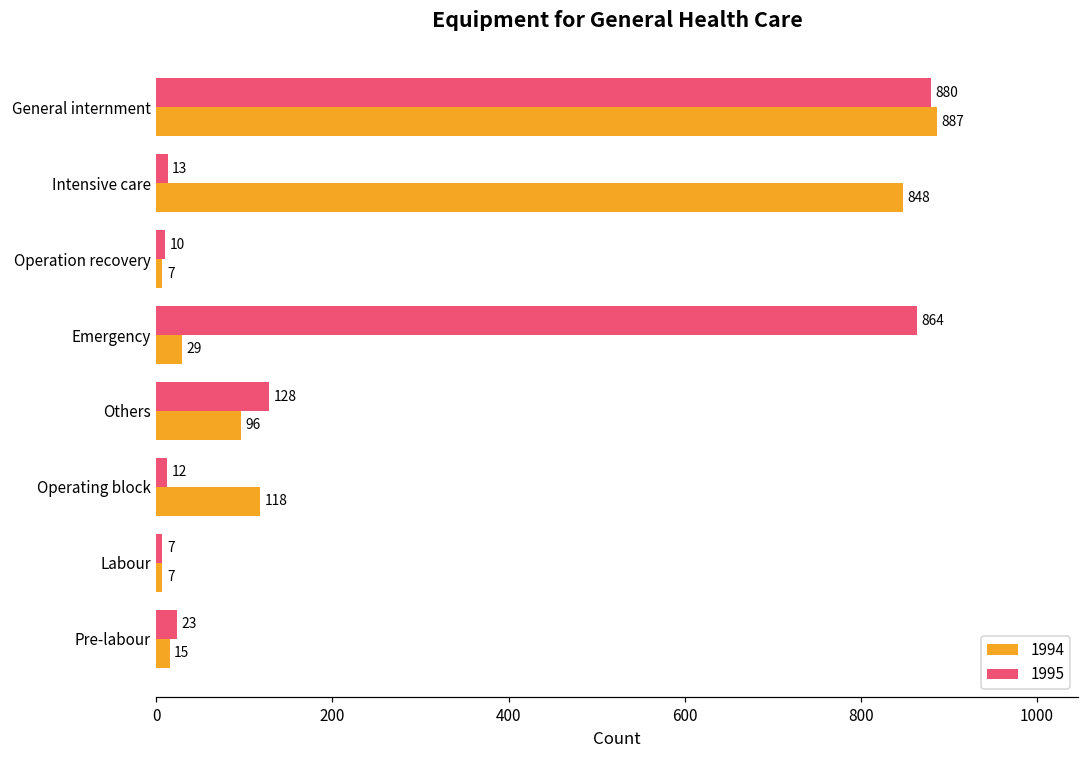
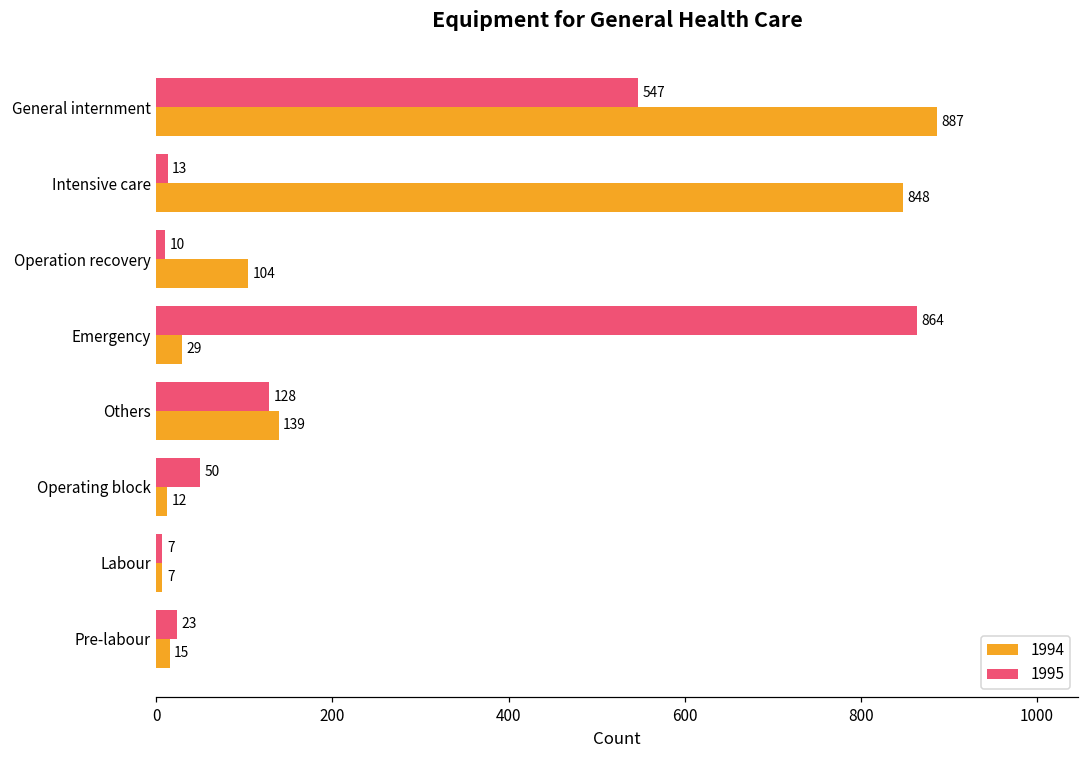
1995, General internment: 880 -> 547
1994, Operation recovery: 7 -> 104
1994, Others: 96 -> 139
1995, Operating block: 12 -> 50
1994, Operating block: 118 -> 12
